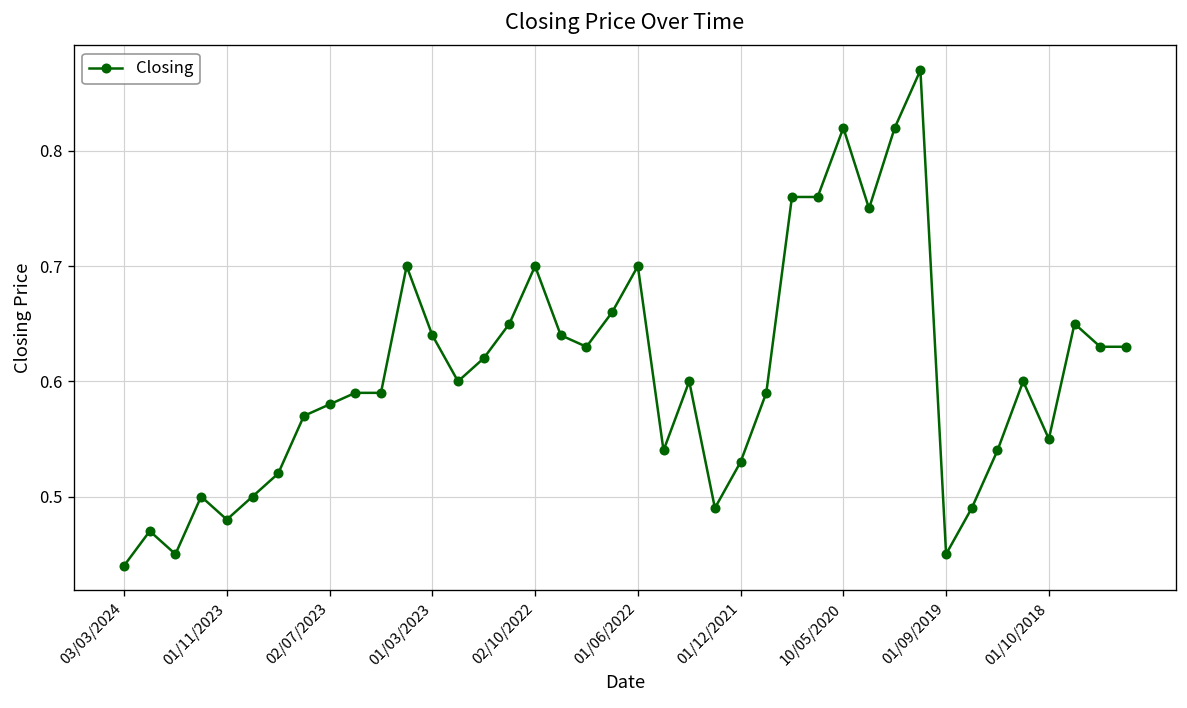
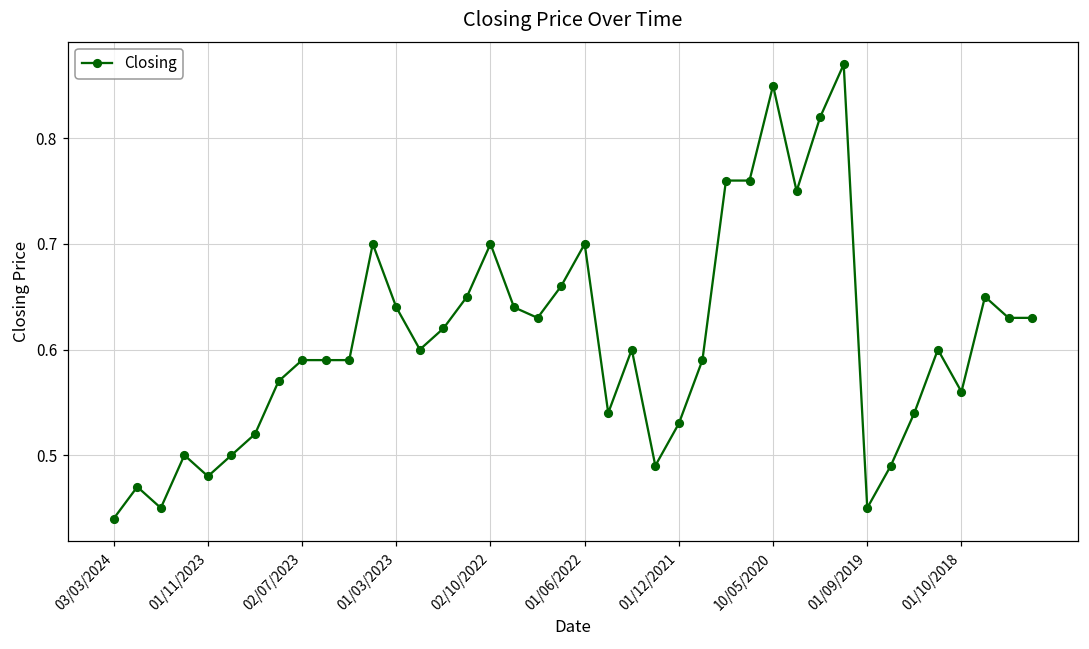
02/07/2023: 0.58 -> 0.59
10/05/2020: 0.82 -> 0.85
01/10/2018: 0.55 -> 0.56
